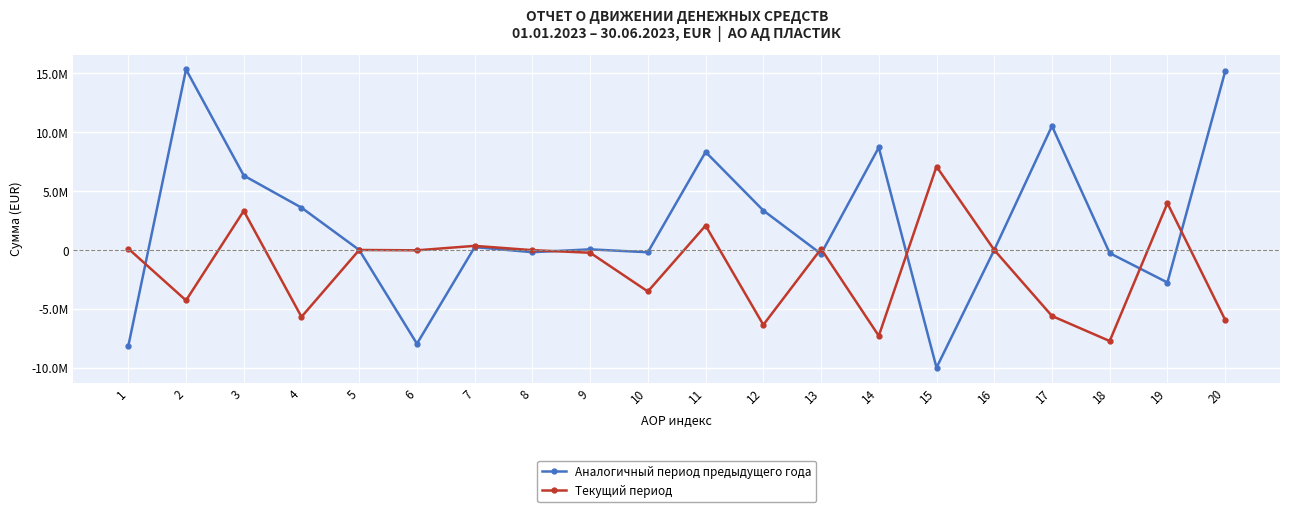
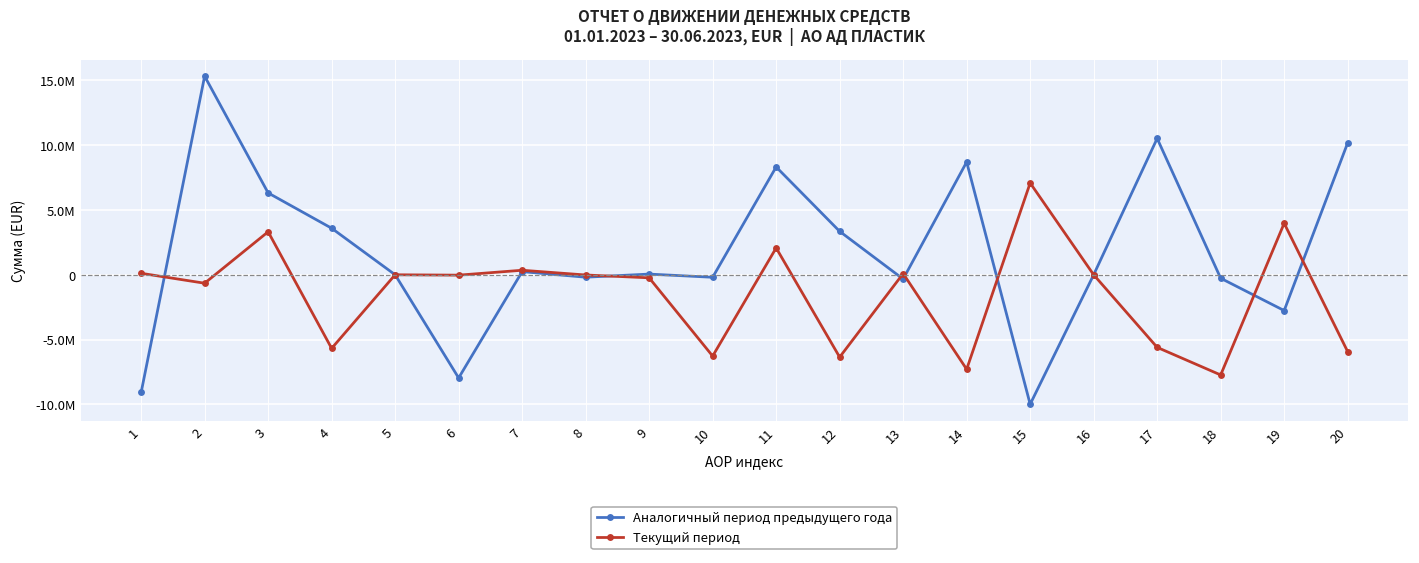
Аналогичный период предыдущего года, 1: -8200000 -> -9100000
Текущий период, 2: -4300000 -> -700000
Текущий период, 10: -3500000 -> -6300000
Аналогичный период предыдущего года, 20: 15200000 -> 10200000
